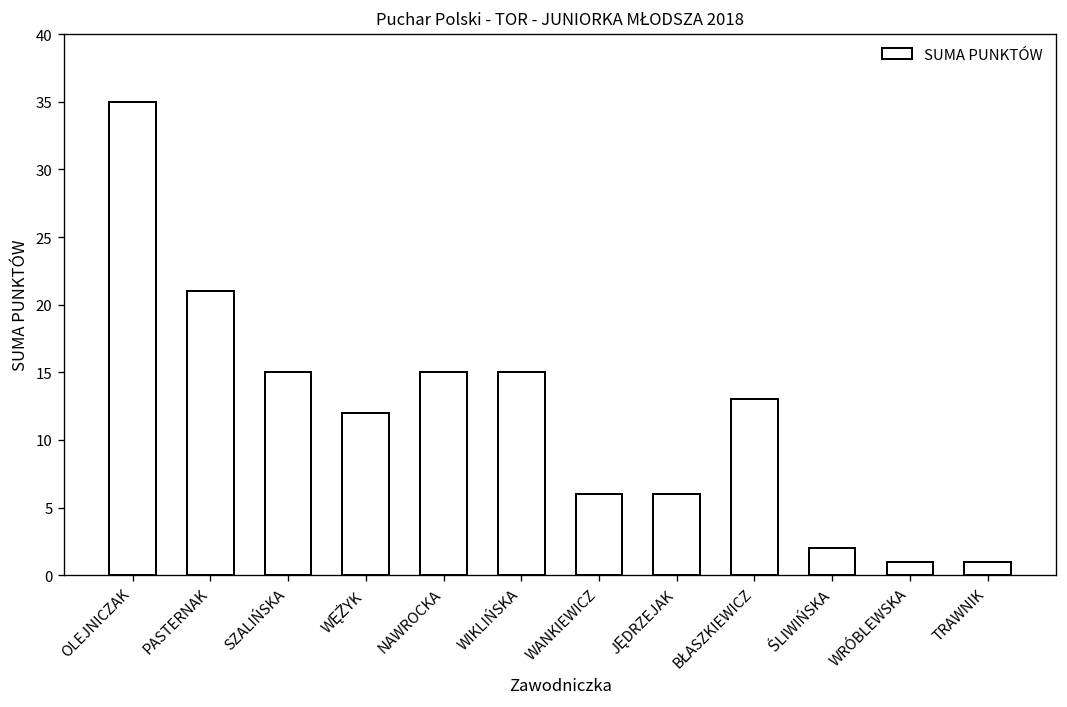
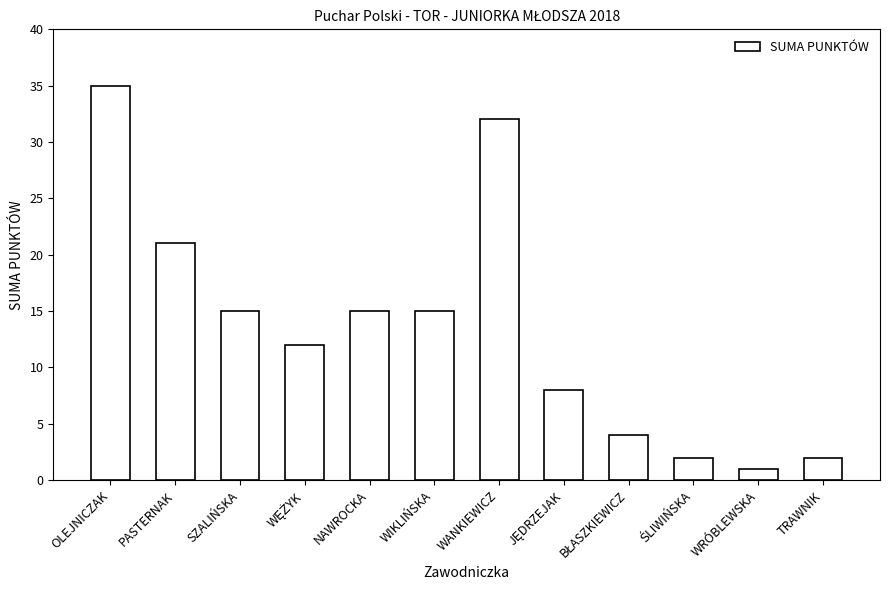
WANKIEWICZ: 6 -> 32
JĘDRZEJAK: 6 -> 8
BŁASZKIEWICZ: 13 -> 4
TRAWNIK: 1 -> 2
